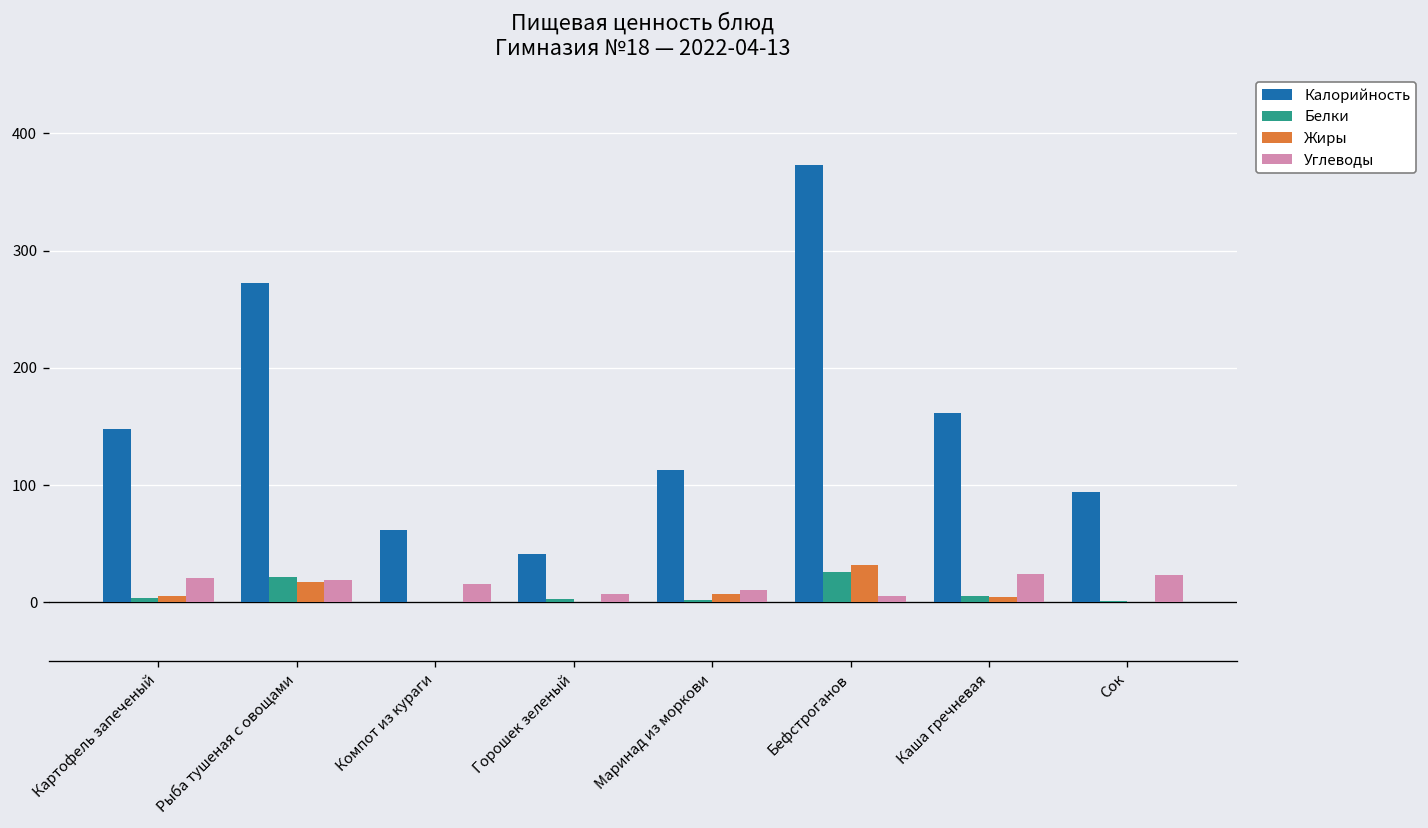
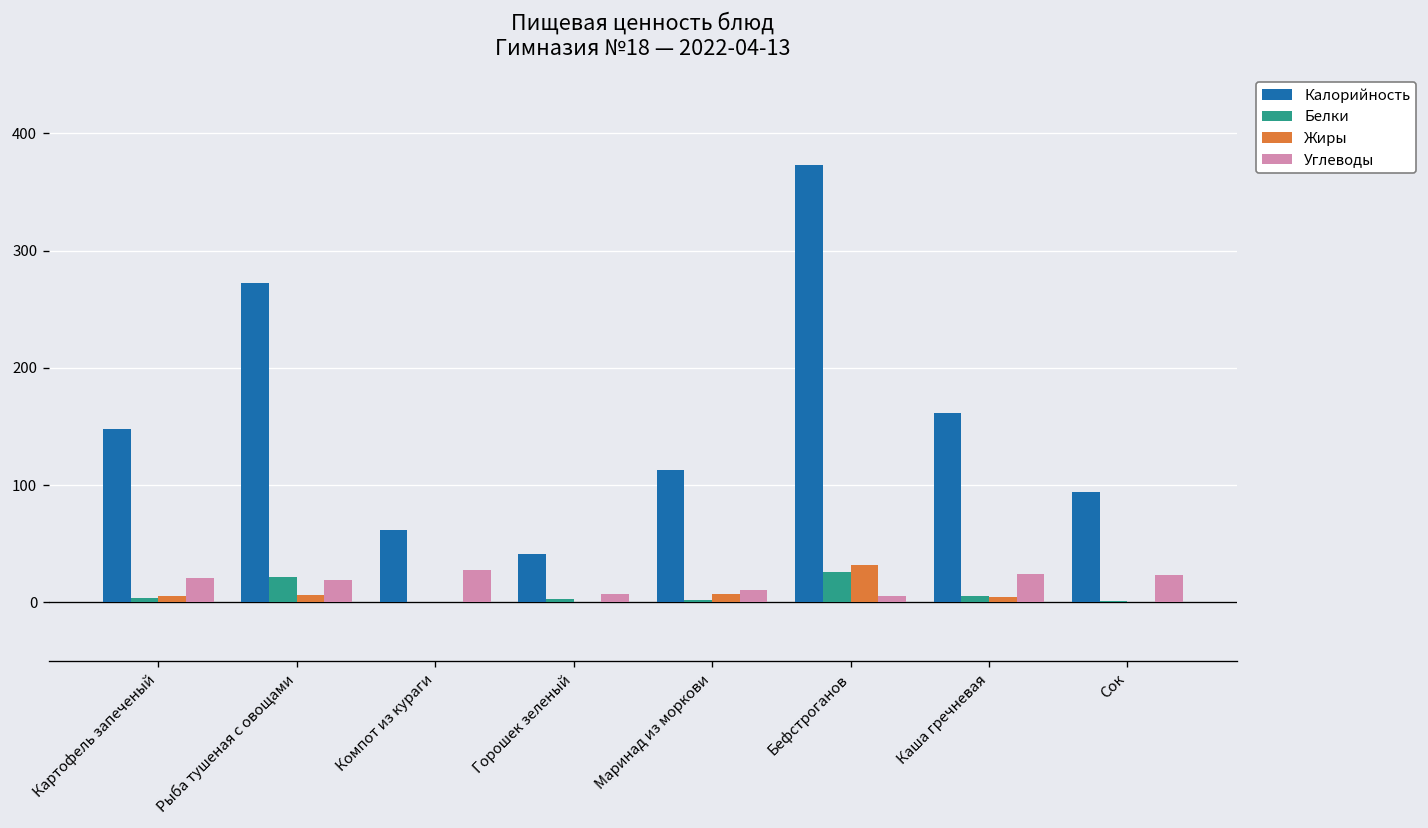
Жиры, Рыба тушеная с овощами: 20 -> 10
Углеводы, Компот из кураги: 20 -> 30
